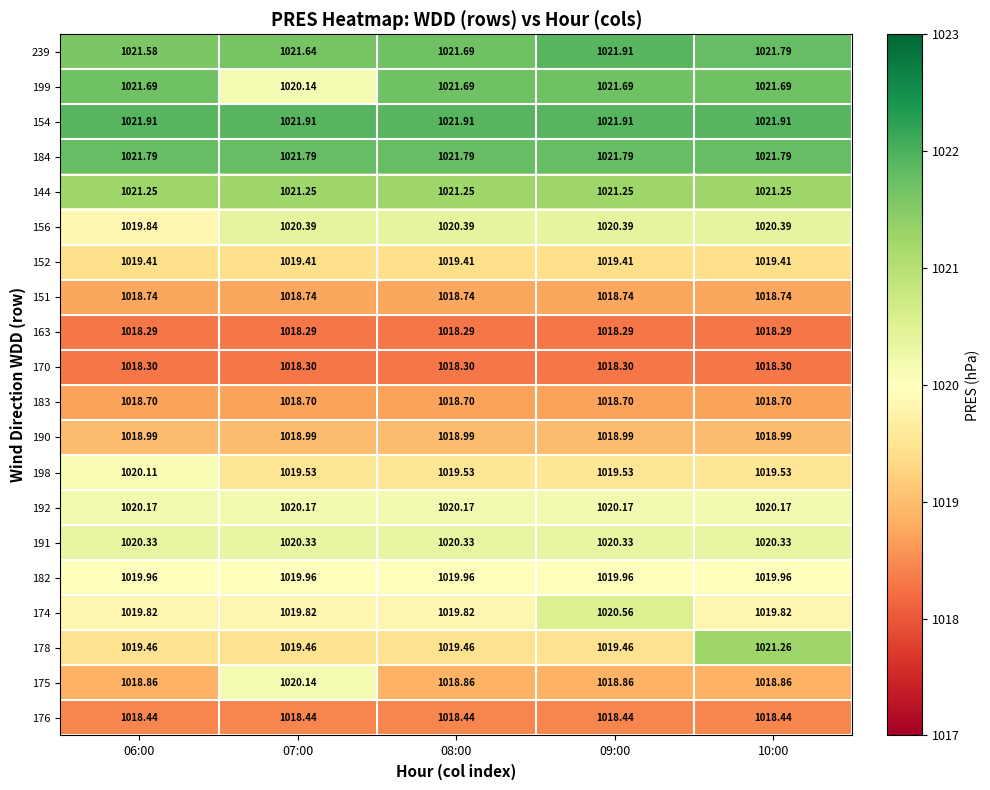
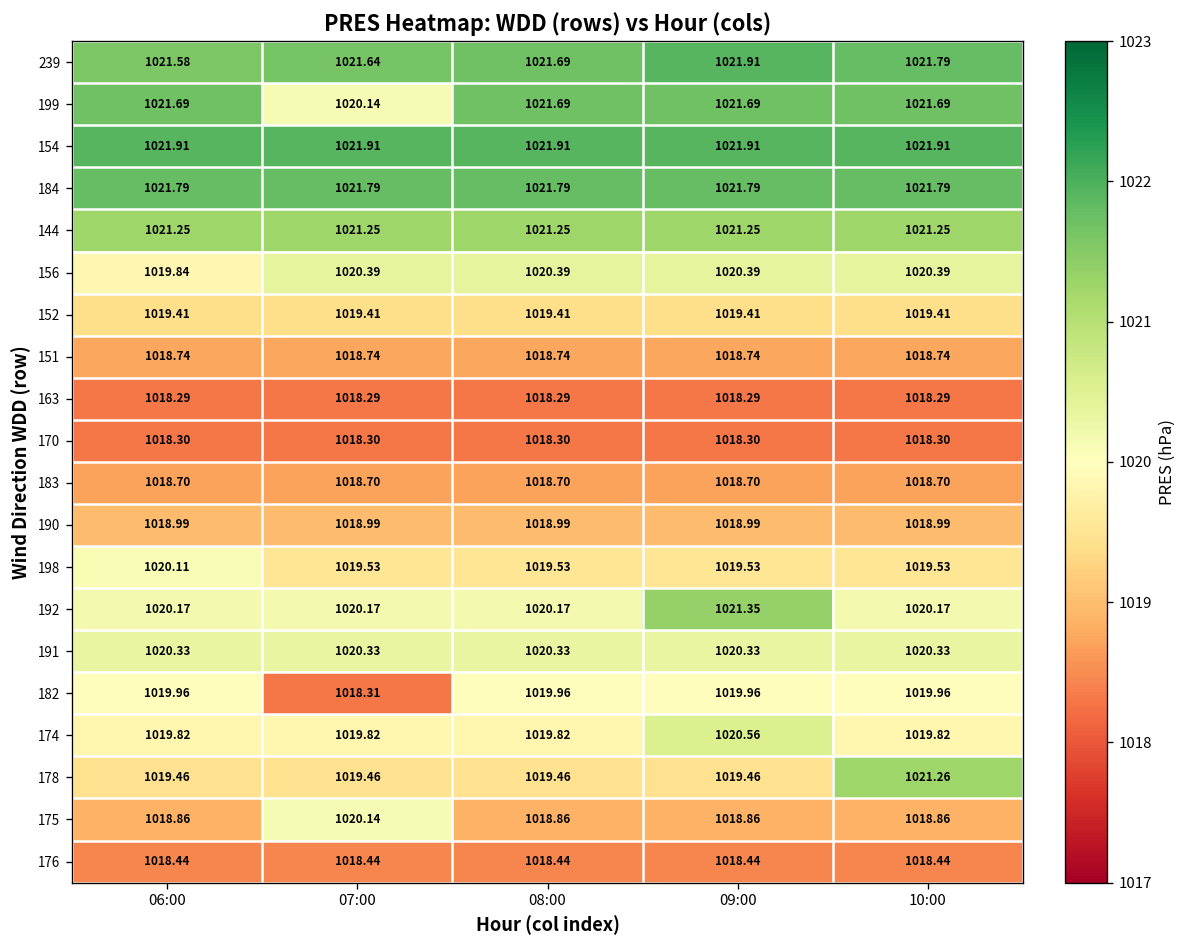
192, 09:00: 1020.17 -> 1021.35
182, 07:00: 1019.96 -> 1018.31
